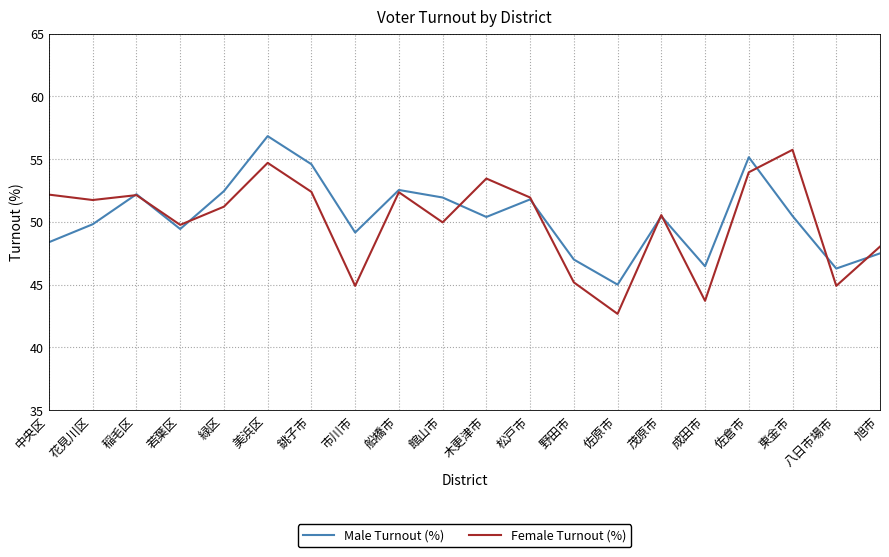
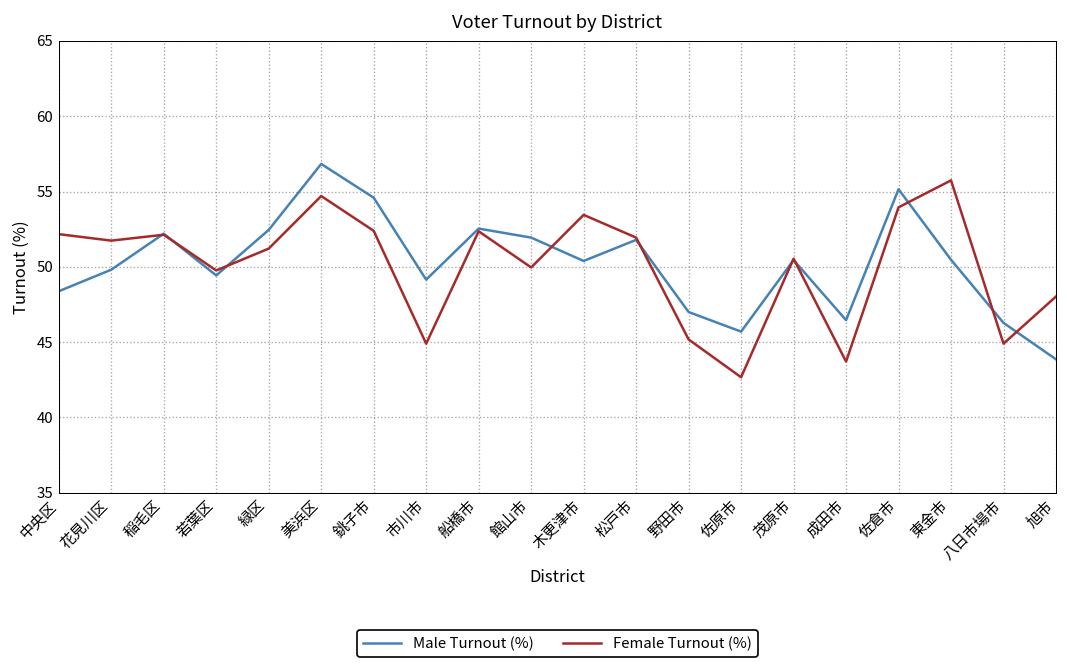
Male Turnout (%), 佐原市: 45.0 -> 45.7
Male Turnout (%), 旭市: 47.5 -> 43.9
